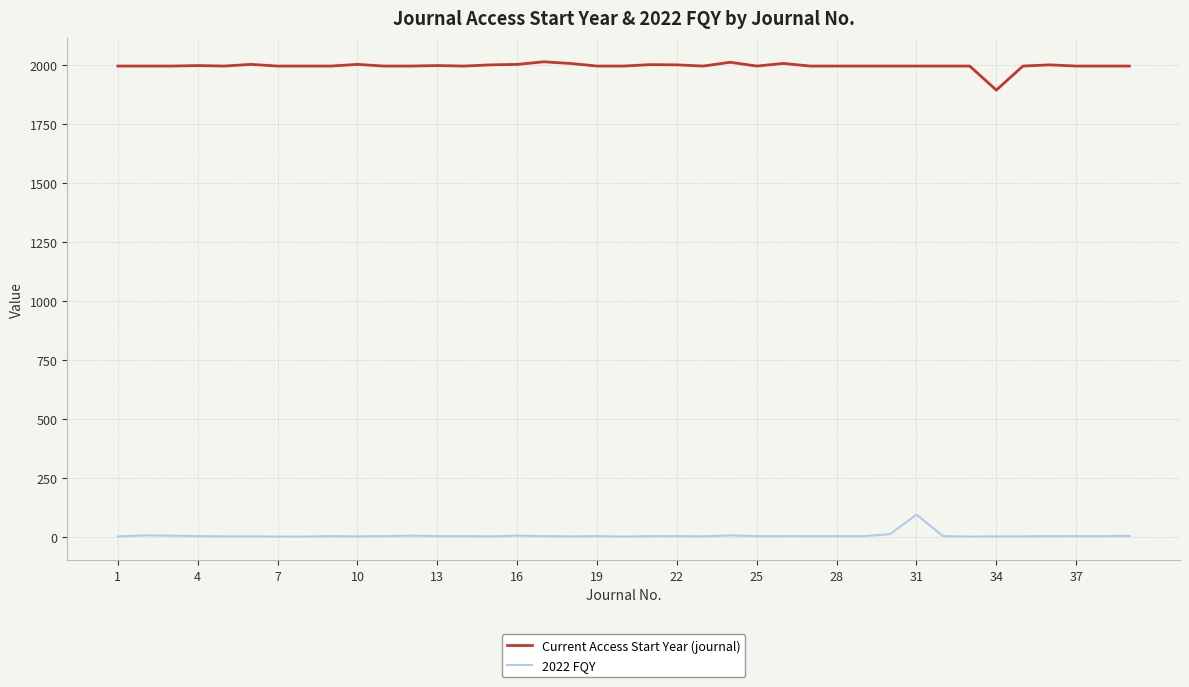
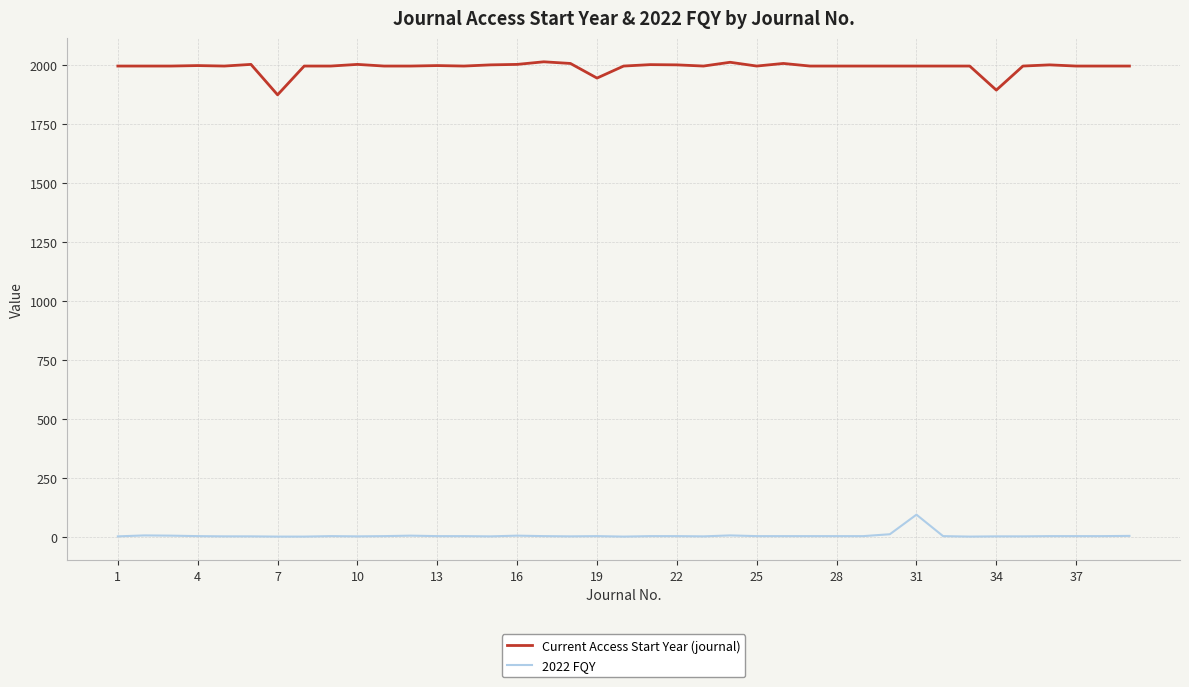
Current Access Start Year (journal), 7: 2000 -> 1880
Current Access Start Year (journal), 19: 2000 -> 1950
